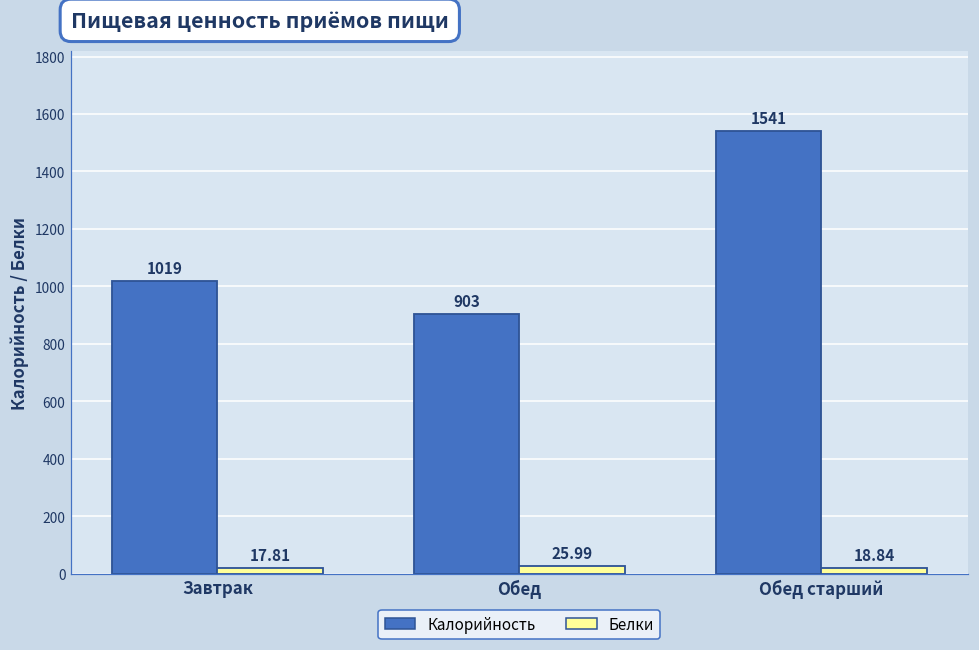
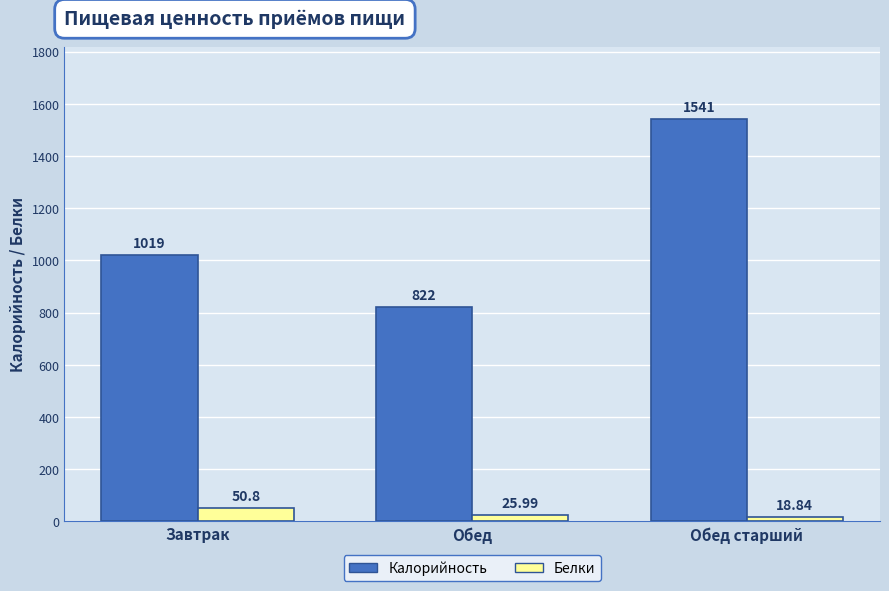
Белки, Завтрак: 17.81 -> 50.8
Калорийность, Обед: 903 -> 822
